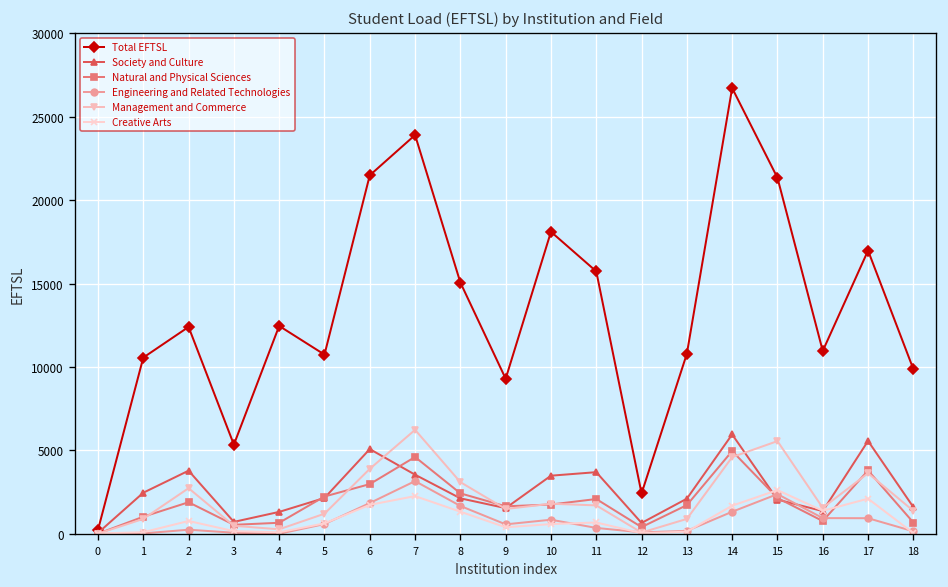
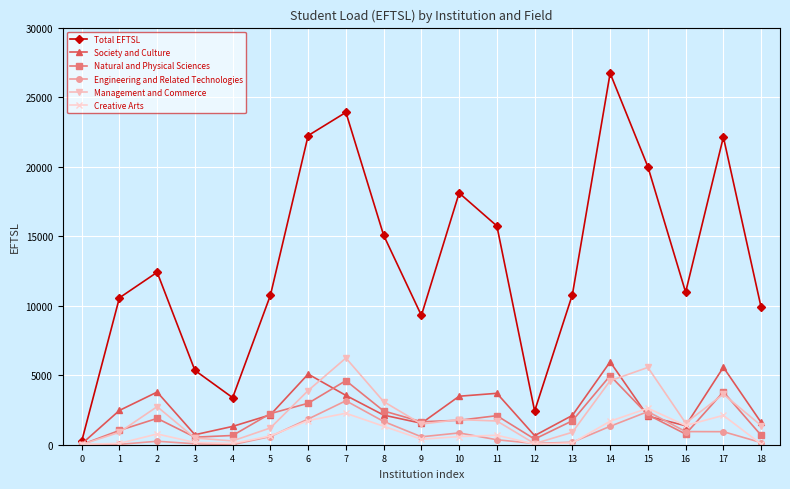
Total EFTSL, 4: 12500 -> 3400
Total EFTSL, 6: 21500 -> 22200
Total EFTSL, 15: 21300 -> 20000
Total EFTSL, 17: 17000 -> 22100
